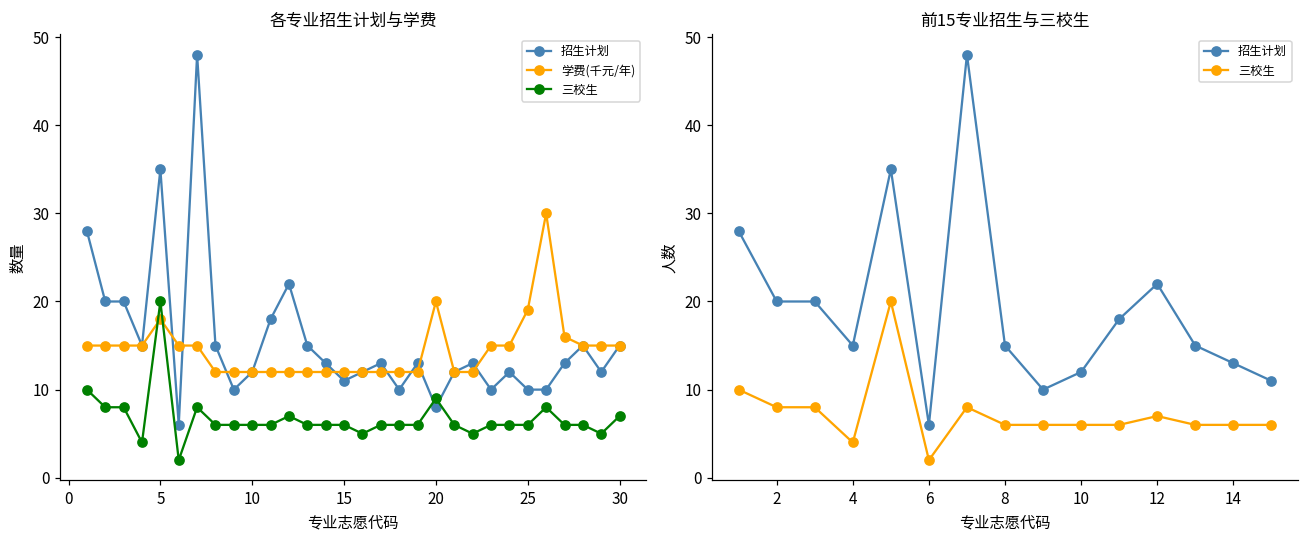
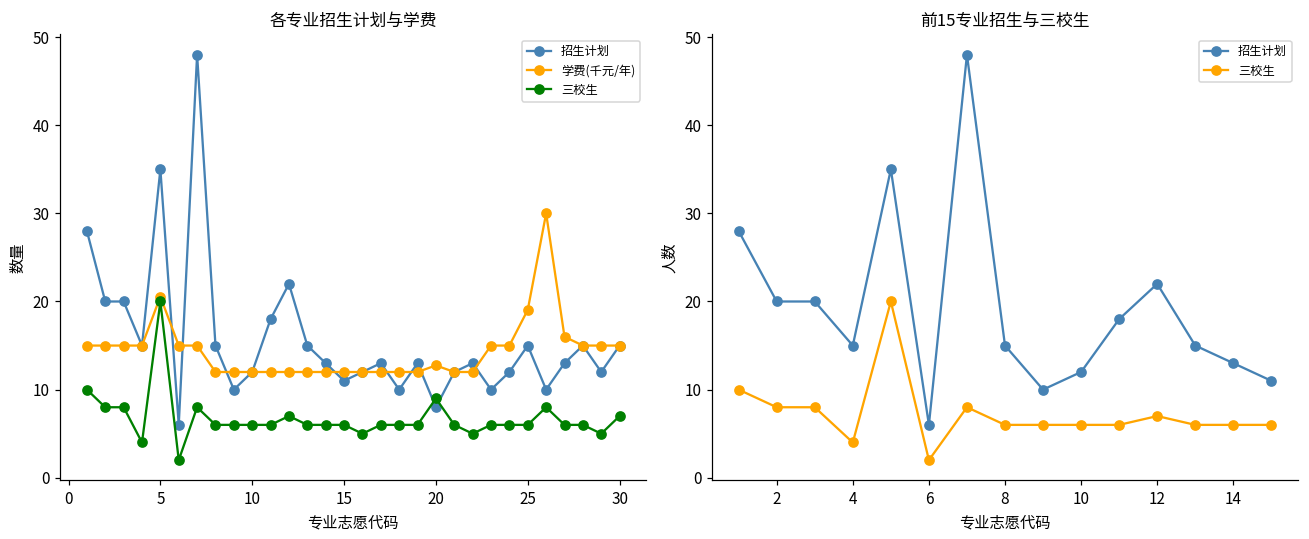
各专业招生计划与学费, 学费(千元/年), 5: 18 -> 21
各专业招生计划与学费, 学费(千元/年), 20: 20 -> 13
各专业招生计划与学费, 招生计划, 25: 10 -> 15
